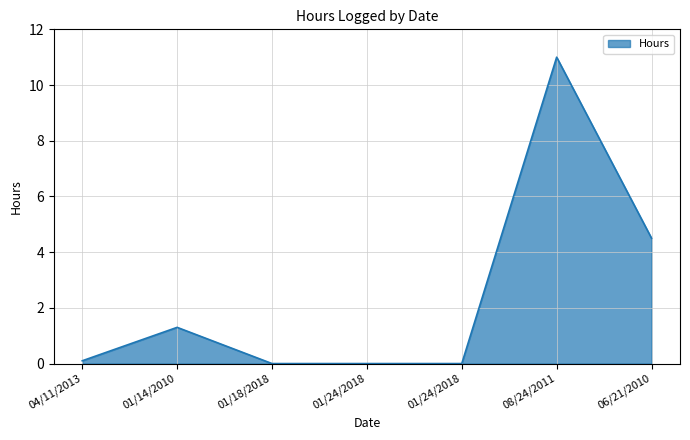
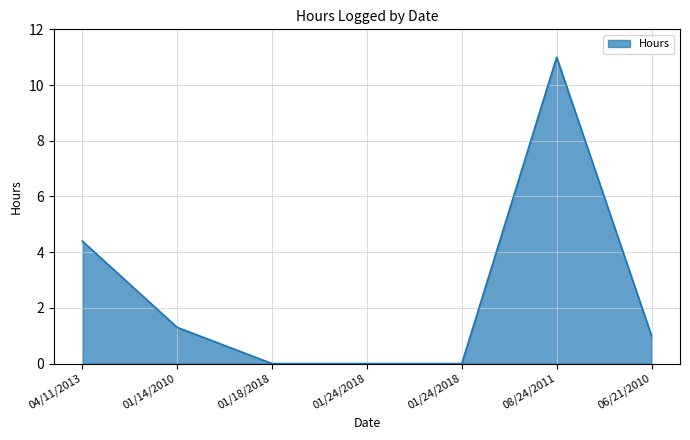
04/11/2013: 0.1 -> 4.4
06/21/2010: 4.5 -> 1.0
